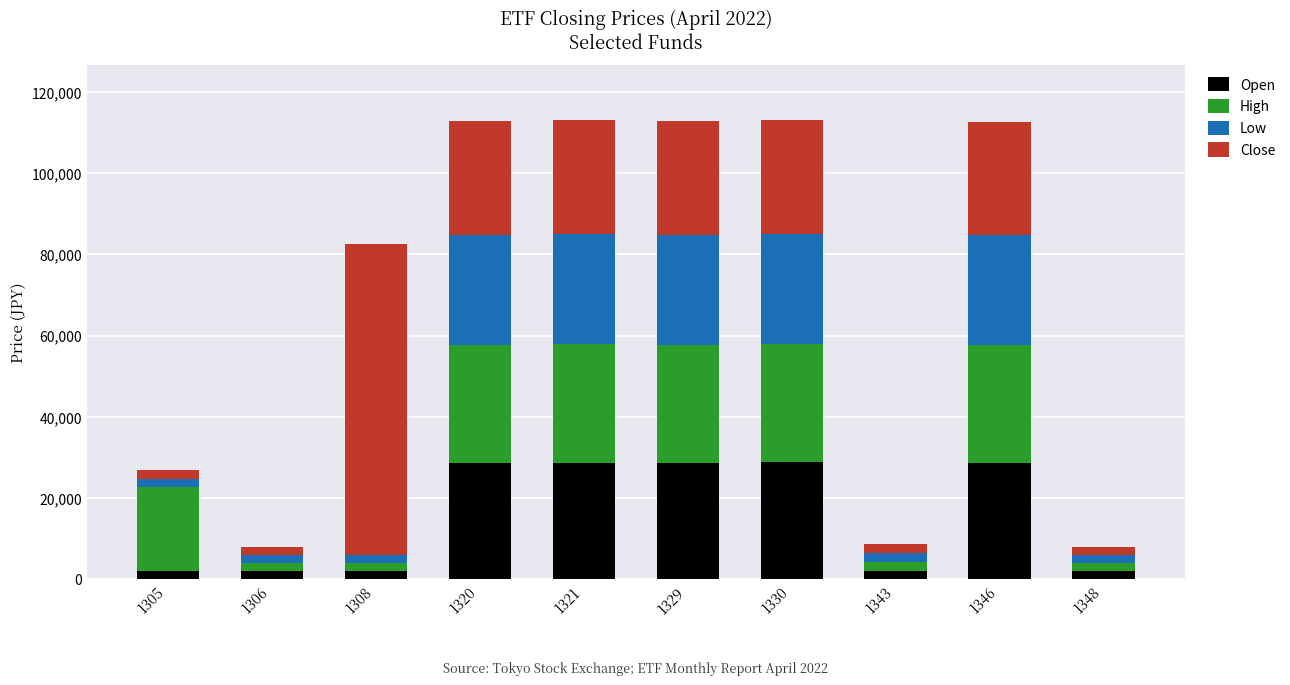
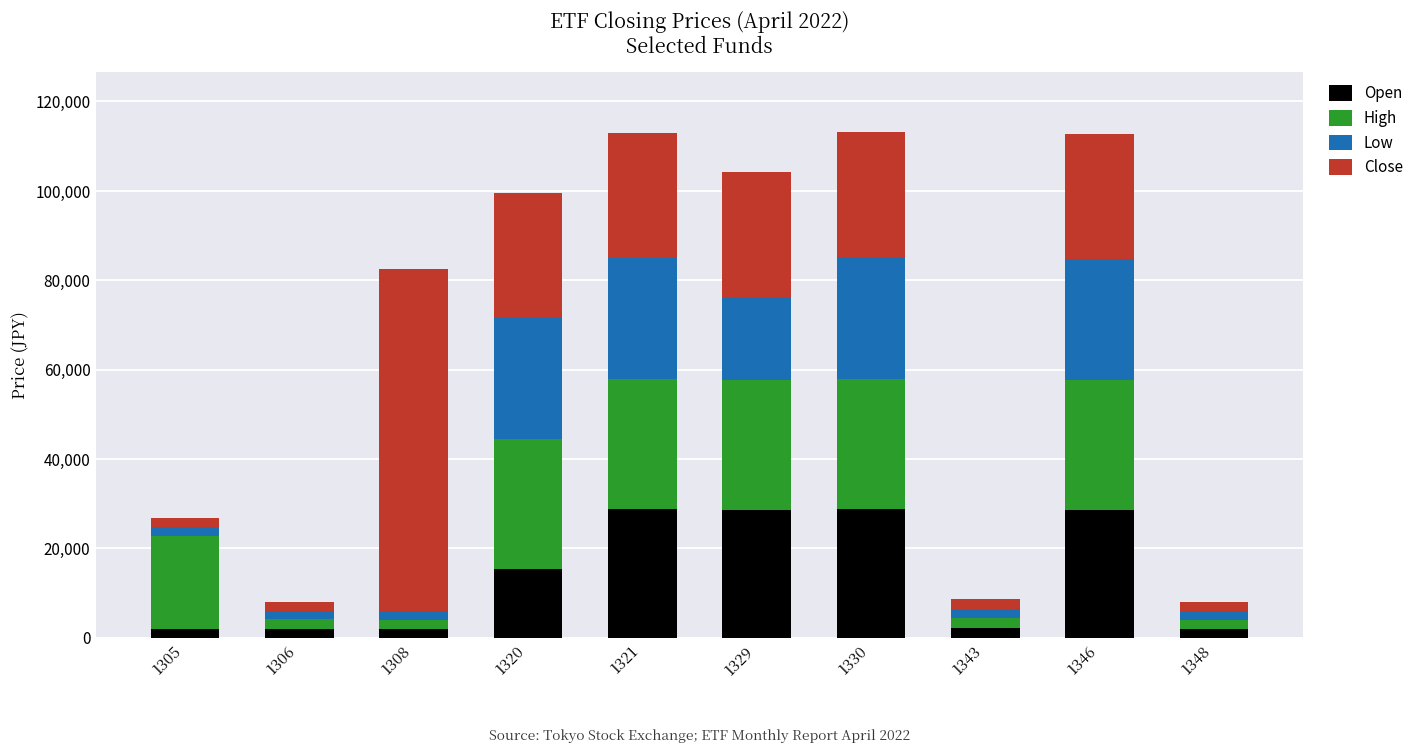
Open, 1320: 29,000 -> 15,000
Low, 1329: 27,000 -> 19,000
